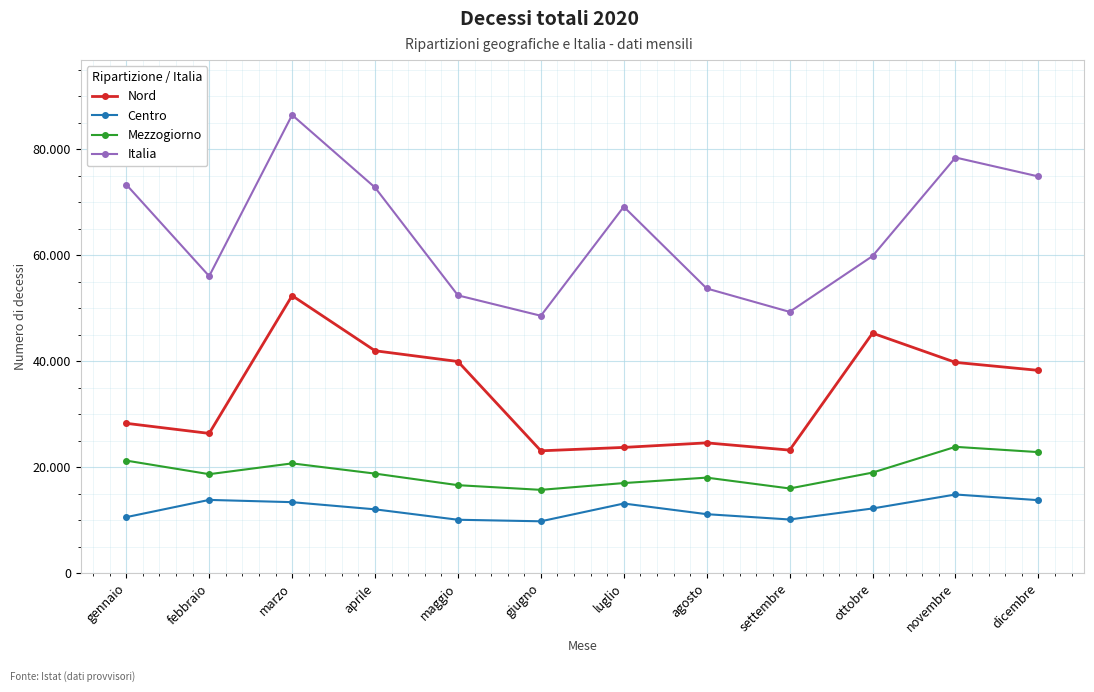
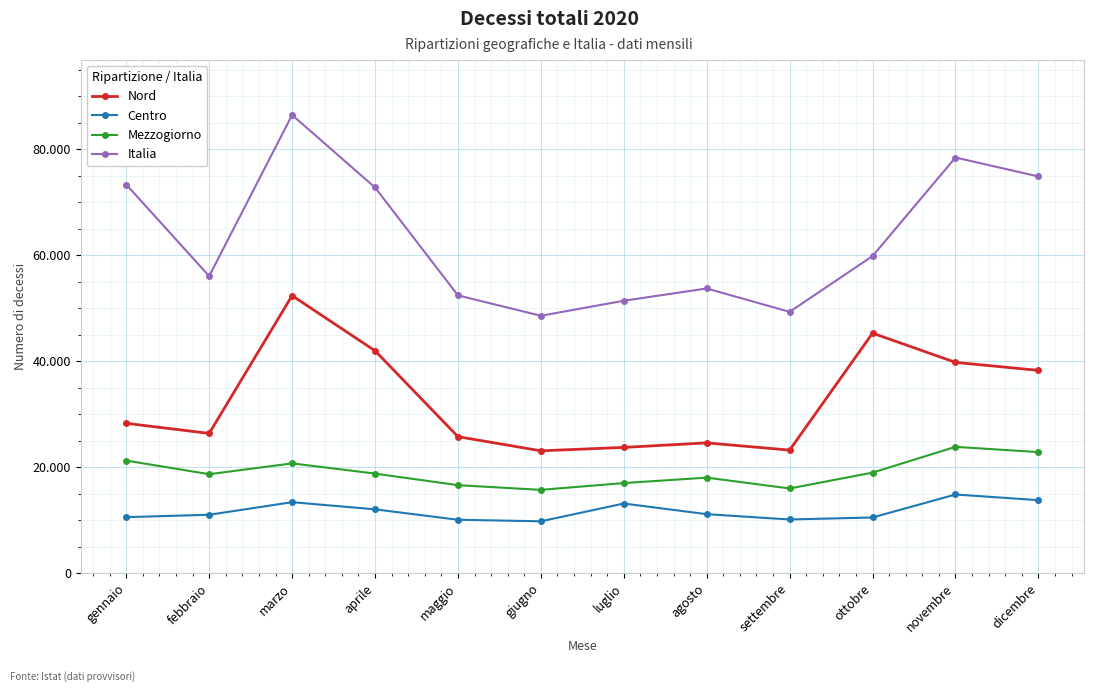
Centro, febbraio: 14 -> 11
Nord, maggio: 40 -> 26
Italia, luglio: 69 -> 51
Centro, ottobre: 12 -> 11
